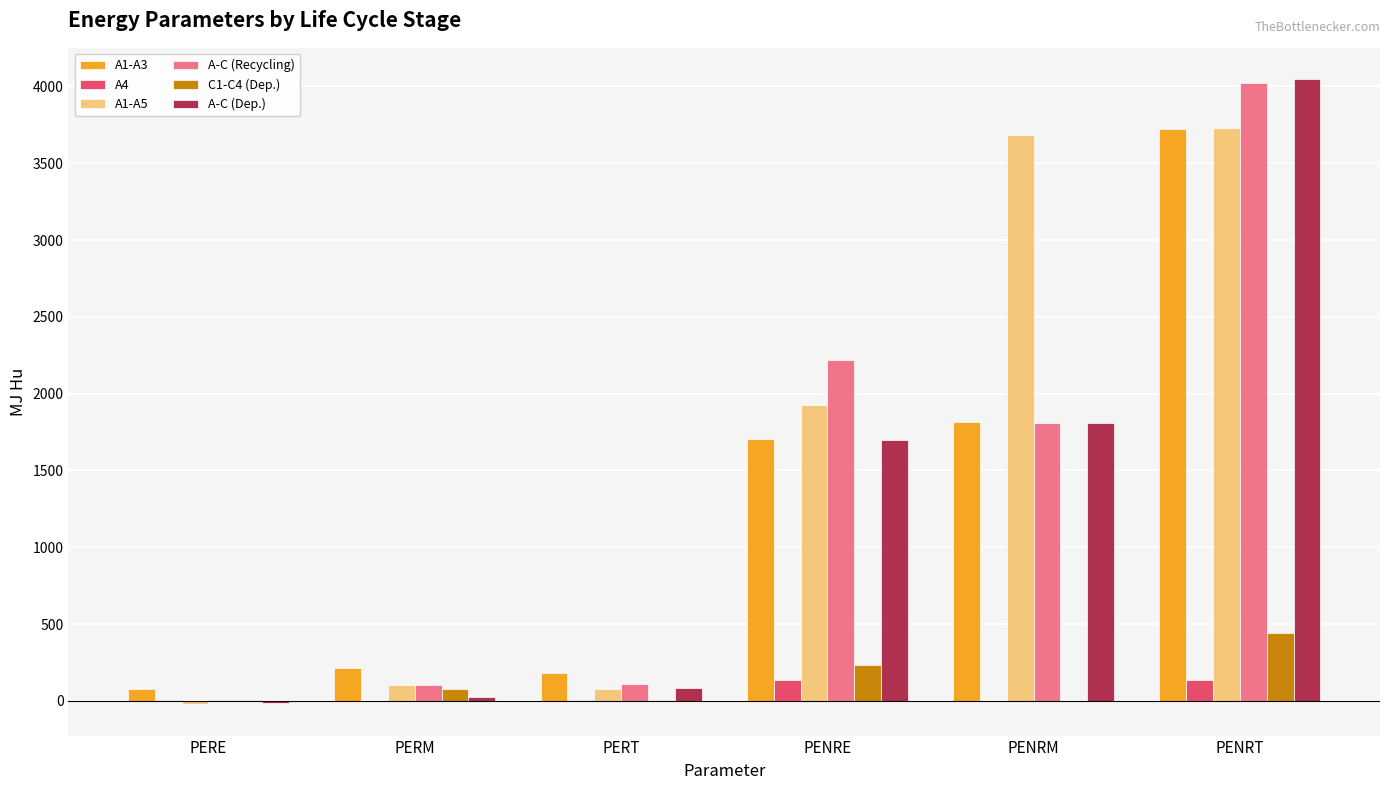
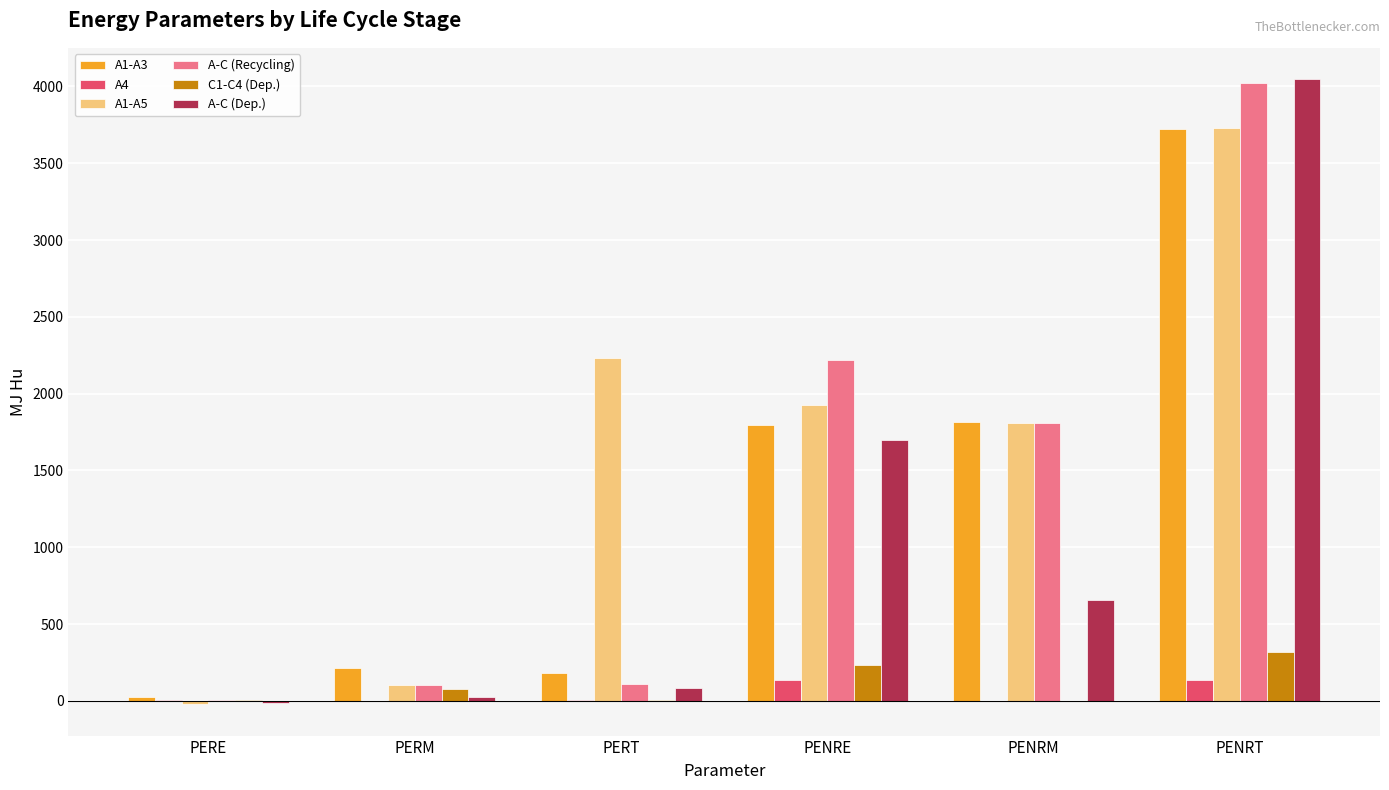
A1-A3, PERE: 80 -> 30
A1-A5, PERT: 80 -> 2230
A1-A3, PENRE: 1710 -> 1790
A1-A5, PENRM: 3690 -> 1810
A-C (Dep.), PENRM: 1810 -> 660
C1-C4 (Dep.), PENRT: 440 -> 320
